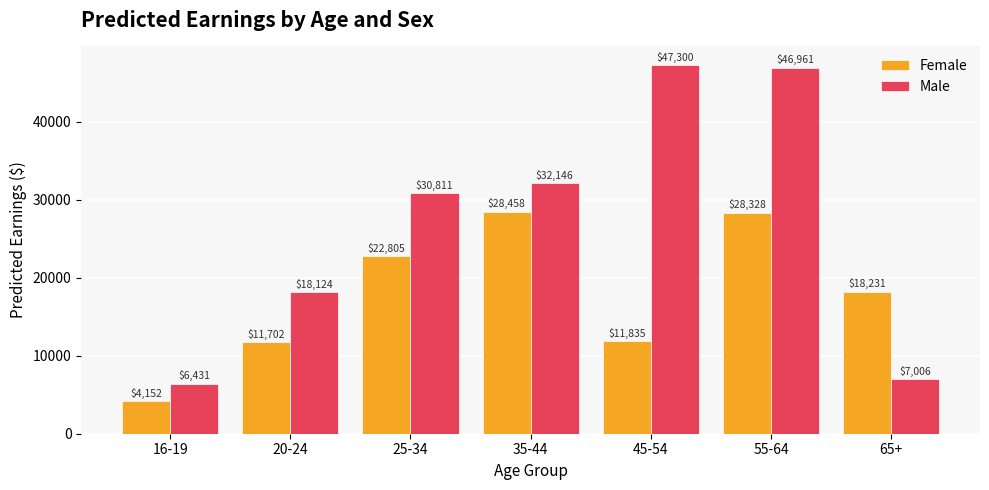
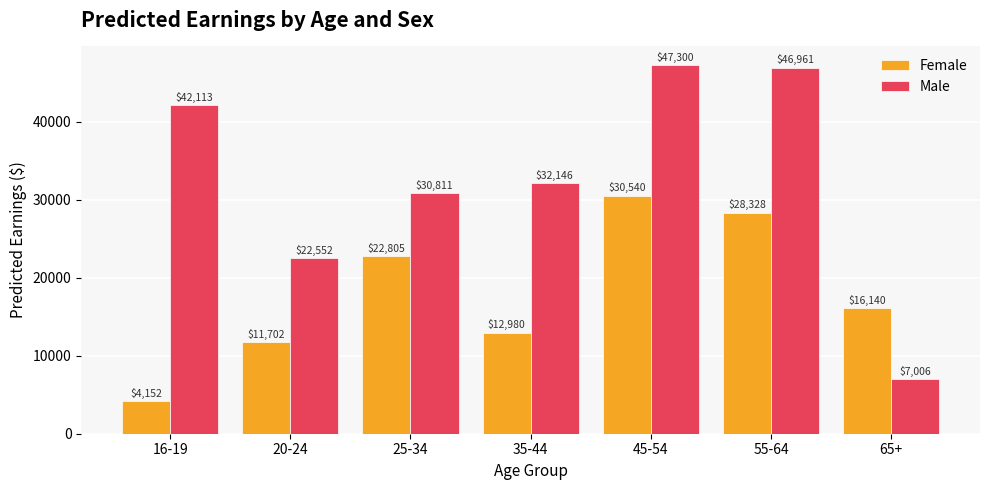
Male, 16-19: $6,431 -> $42,113
Male, 20-24: $18,124 -> $22,552
Female, 35-44: $28,458 -> $12,980
Female, 45-54: $11,835 -> $30,540
Female, 65+: $18,231 -> $16,140
